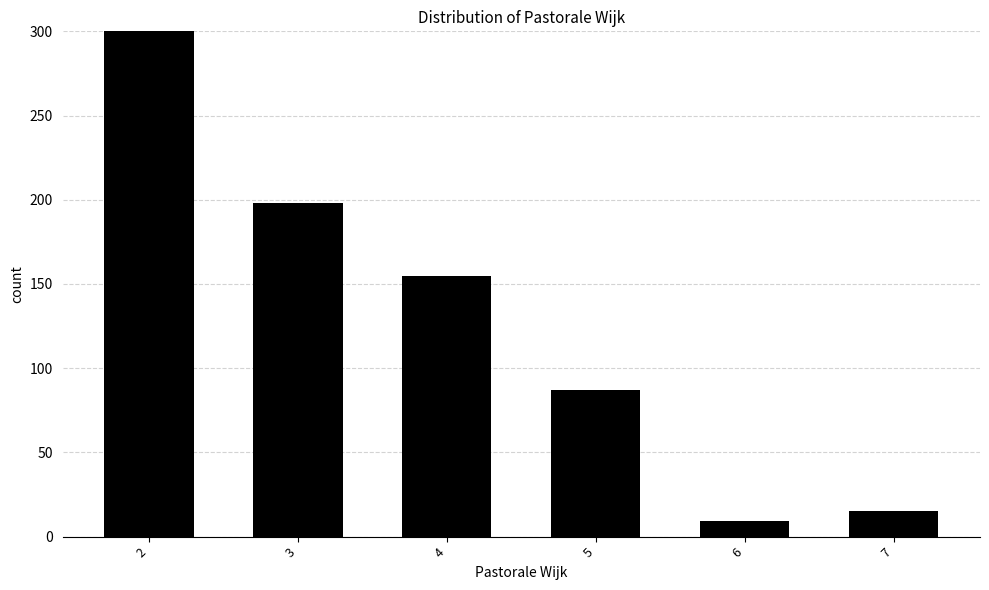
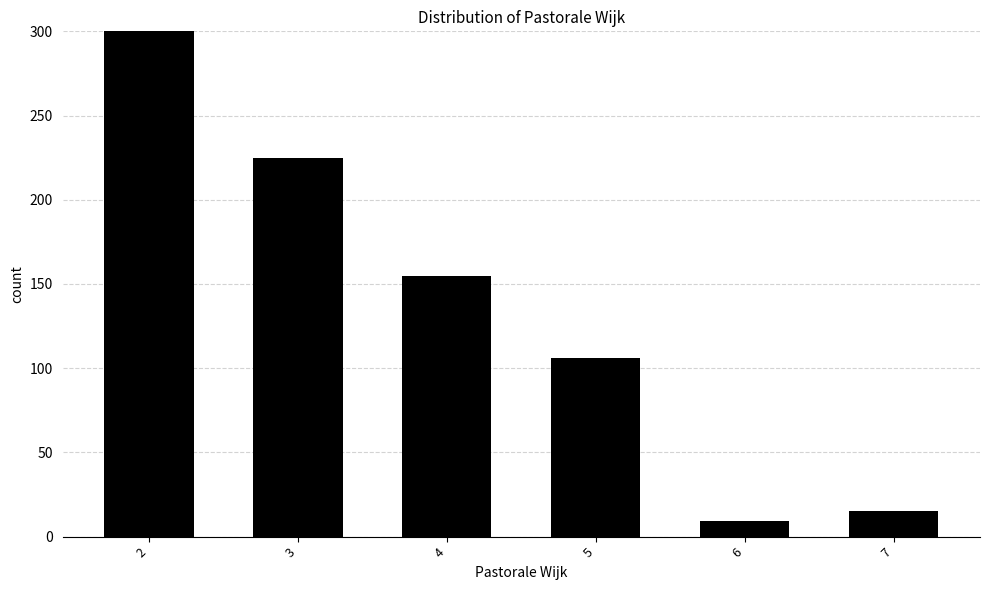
3: 198 -> 225
5: 87 -> 106
